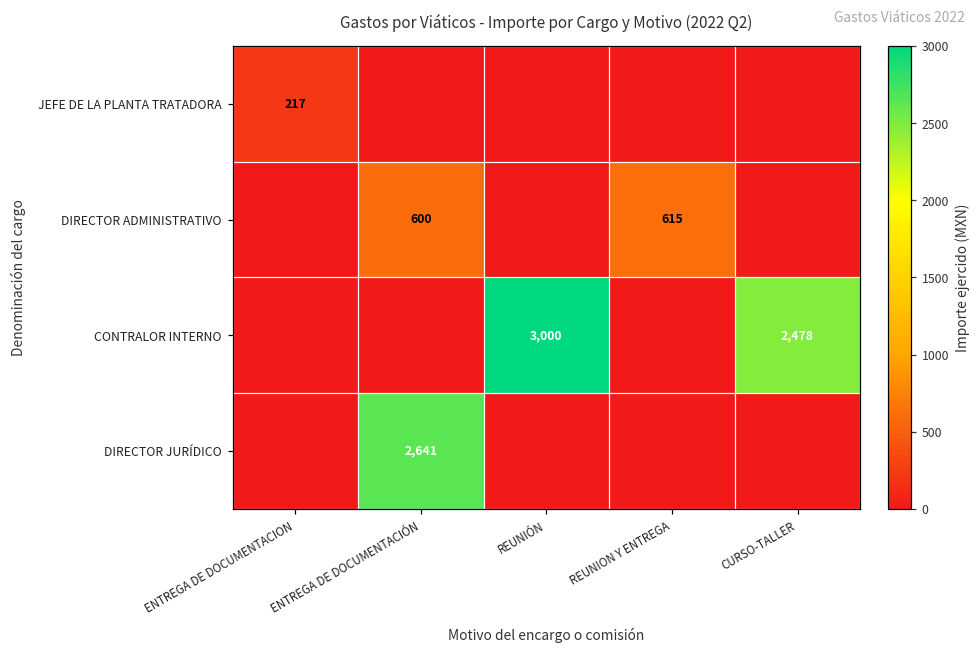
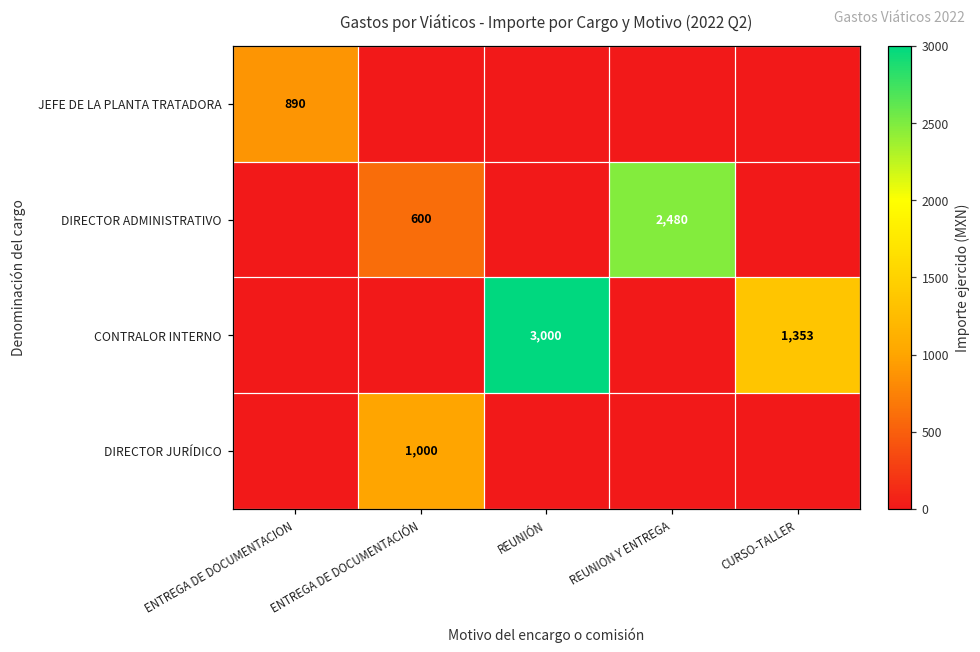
JEFE DE LA PLANTA TRATADORA, ENTREGA DE DOCUMENTACION: 217 -> 890
DIRECTOR ADMINISTRATIVO, REUNION Y ENTREGA: 615 -> 2,480
CONTRALOR INTERNO, CURSO-TALLER: 2,478 -> 1,353
DIRECTOR JURÍDICO, ENTREGA DE DOCUMENTACIÓN: 2,641 -> 1,000
